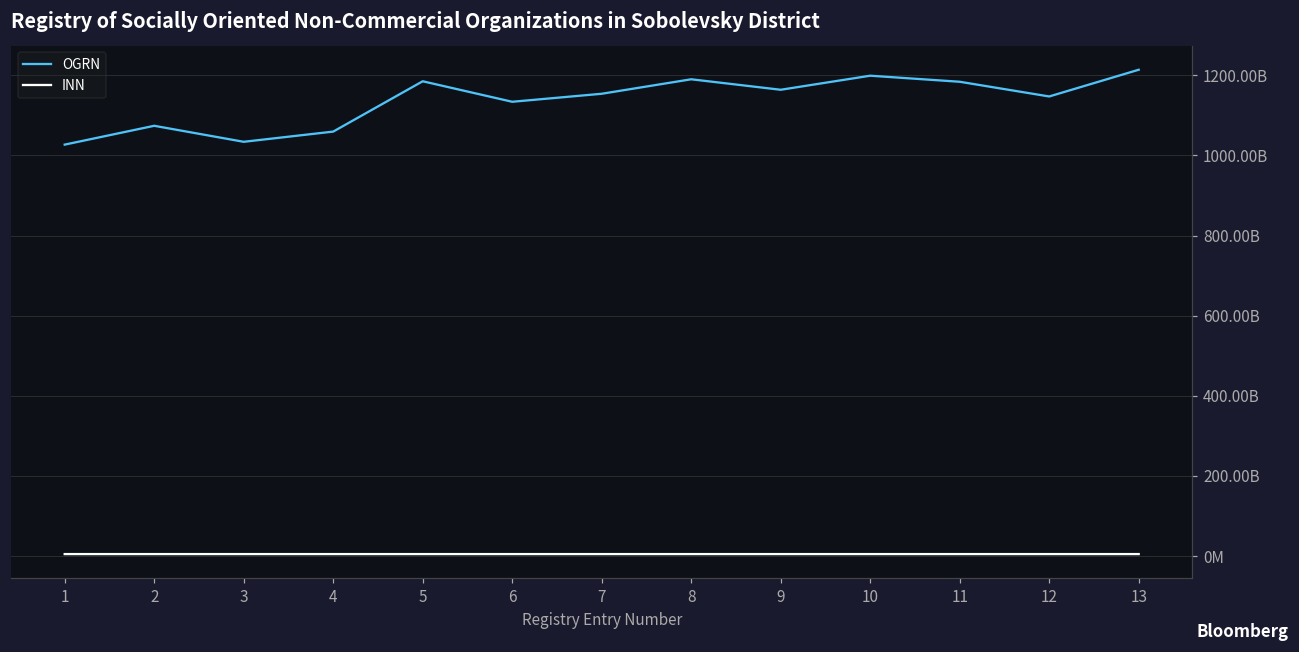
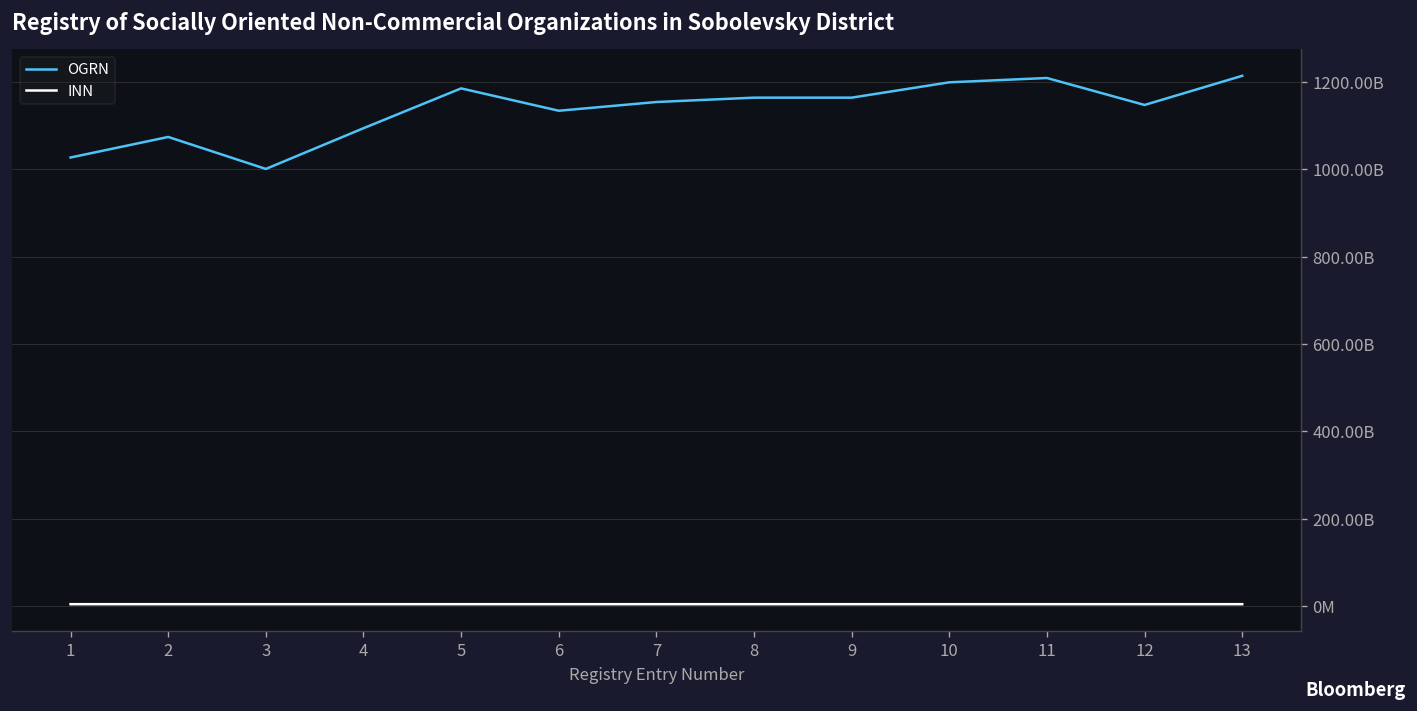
OGRN, 3: 1030000000000 -> 1000000000000
OGRN, 4: 1060000000000 -> 1090000000000
OGRN, 8: 1190000000000 -> 1160000000000
OGRN, 11: 1180000000000 -> 1210000000000
